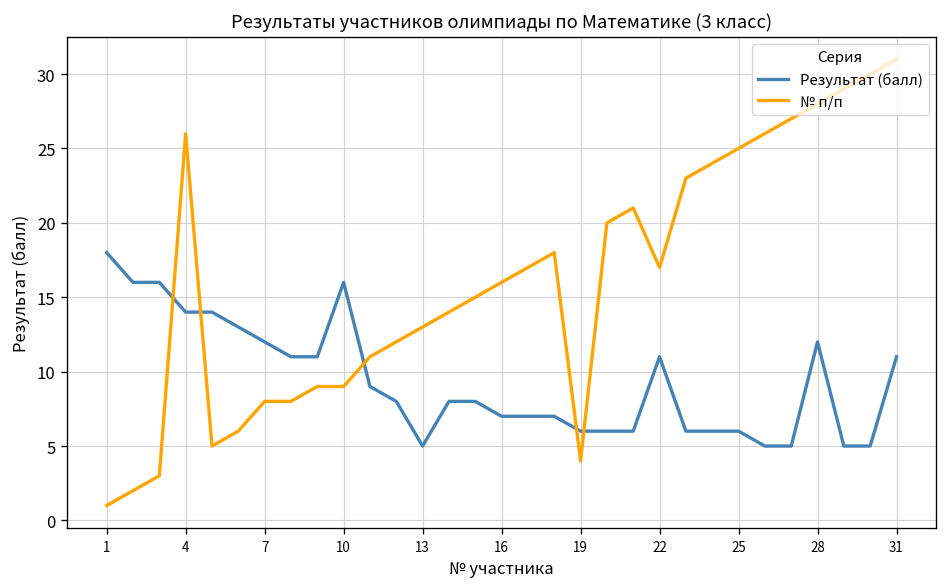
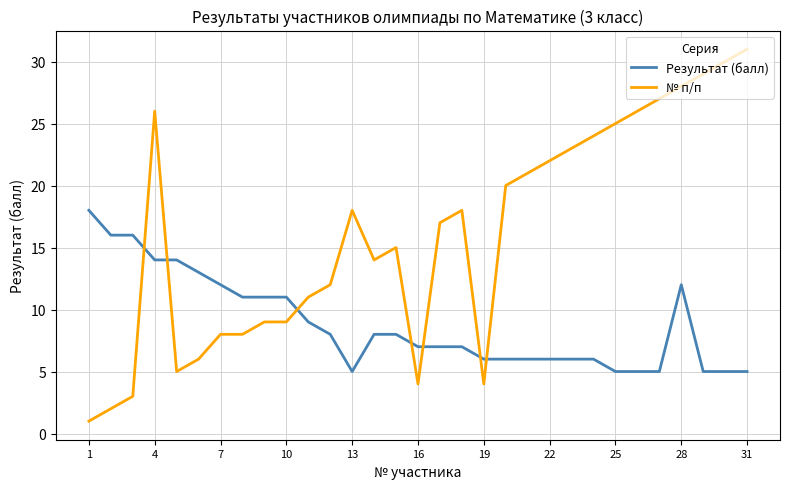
Результат (балл), 10: 16 -> 11
№ п/п, 13: 13 -> 18
№ п/п, 16: 16 -> 4
Результат (балл), 22: 11 -> 6
№ п/п, 22: 17 -> 22
Результат (балл), 25: 6 -> 5
Результат (балл), 31: 11 -> 5
